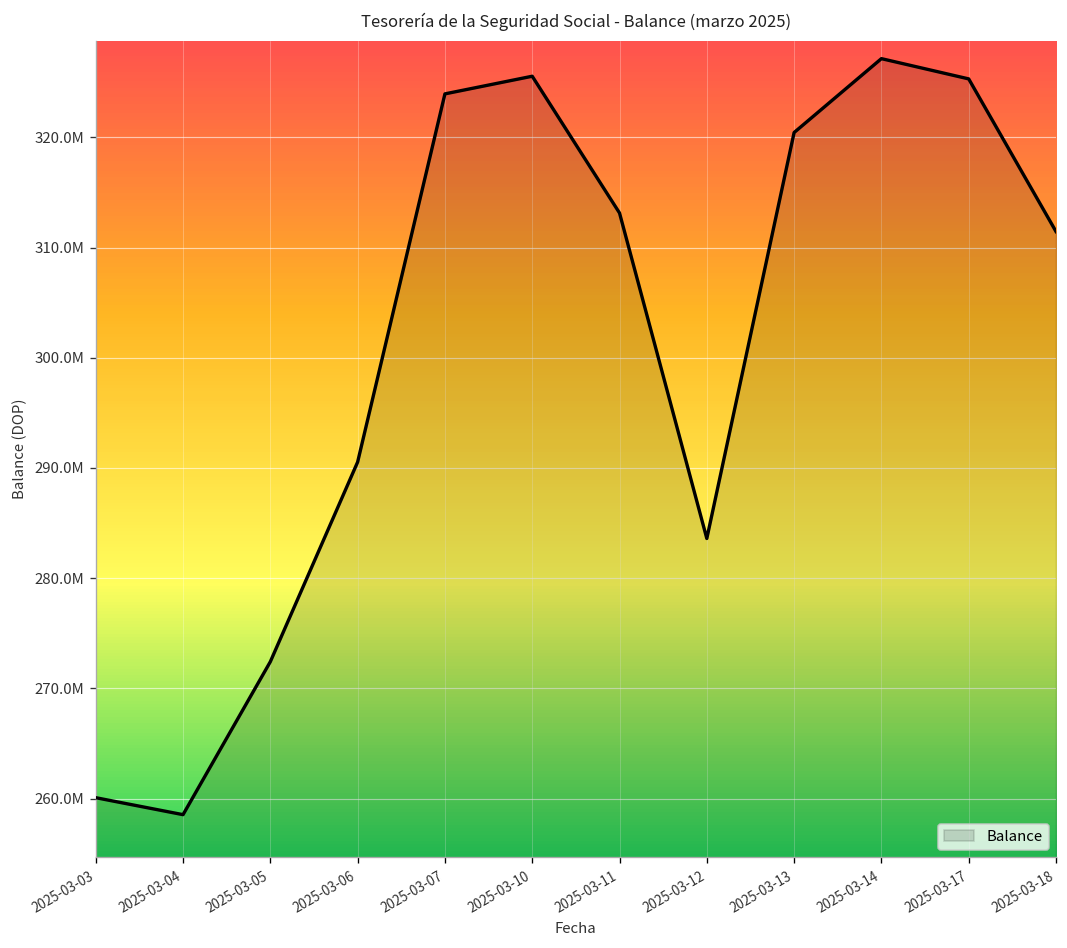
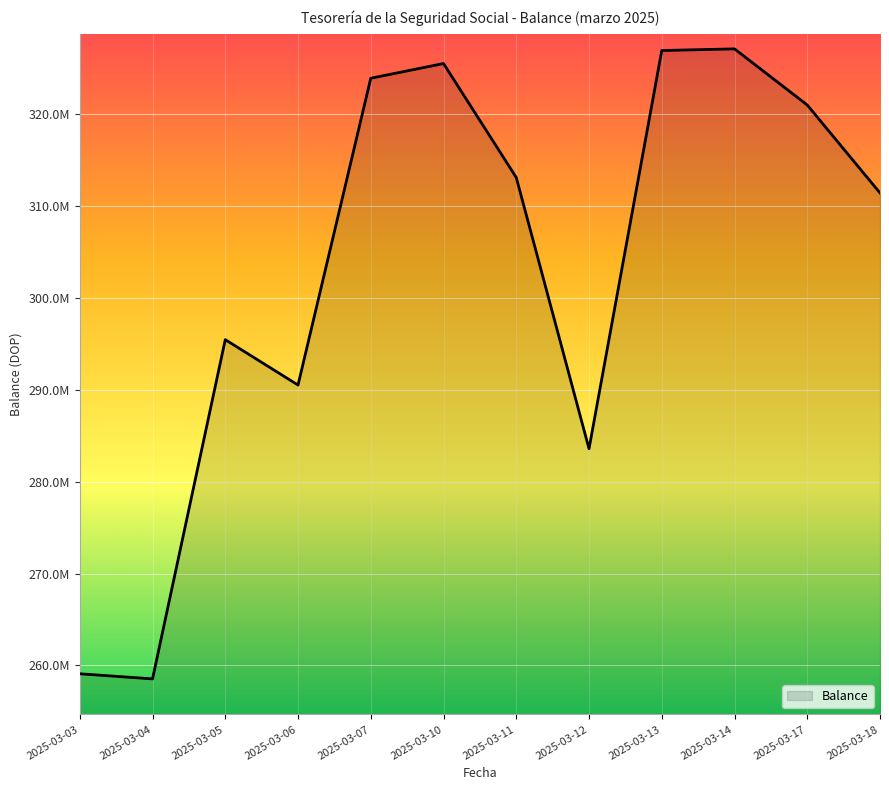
2025-03-03: 260000000 -> 259000000
2025-03-05: 272000000 -> 295000000
2025-03-13: 320000000 -> 327000000
2025-03-17: 325000000 -> 321000000
